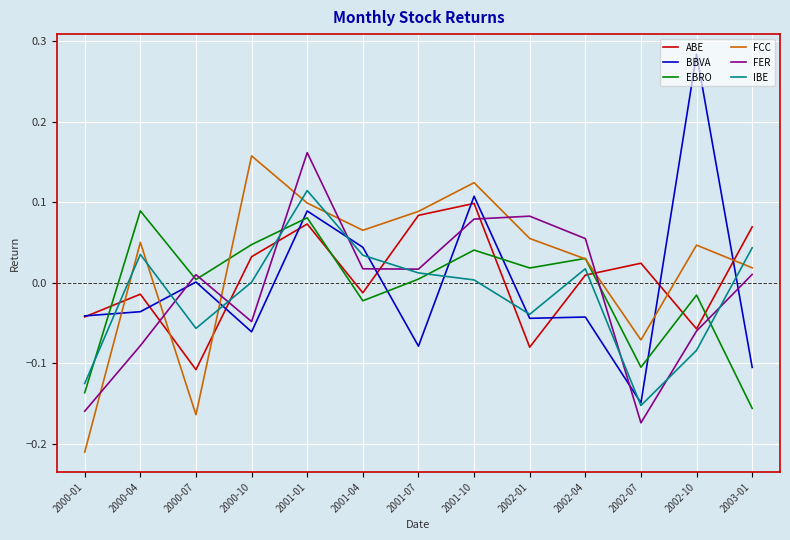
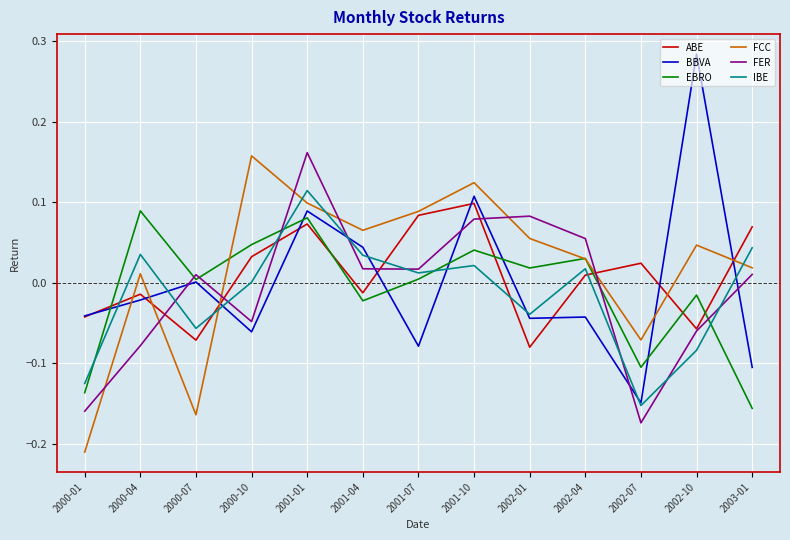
BBVA, 2000-04: -0.04 -> -0.02
FCC, 2000-04: 0.05 -> 0.01
ABE, 2000-07: -0.11 -> -0.07
IBE, 2001-10: 0.00 -> 0.02
